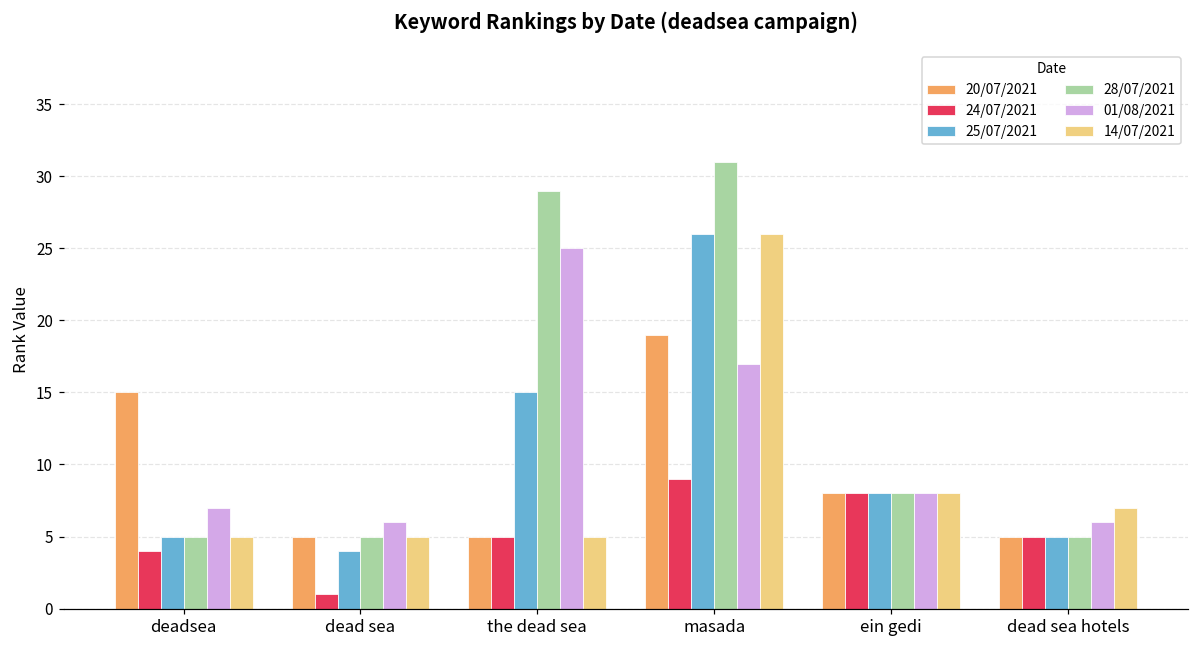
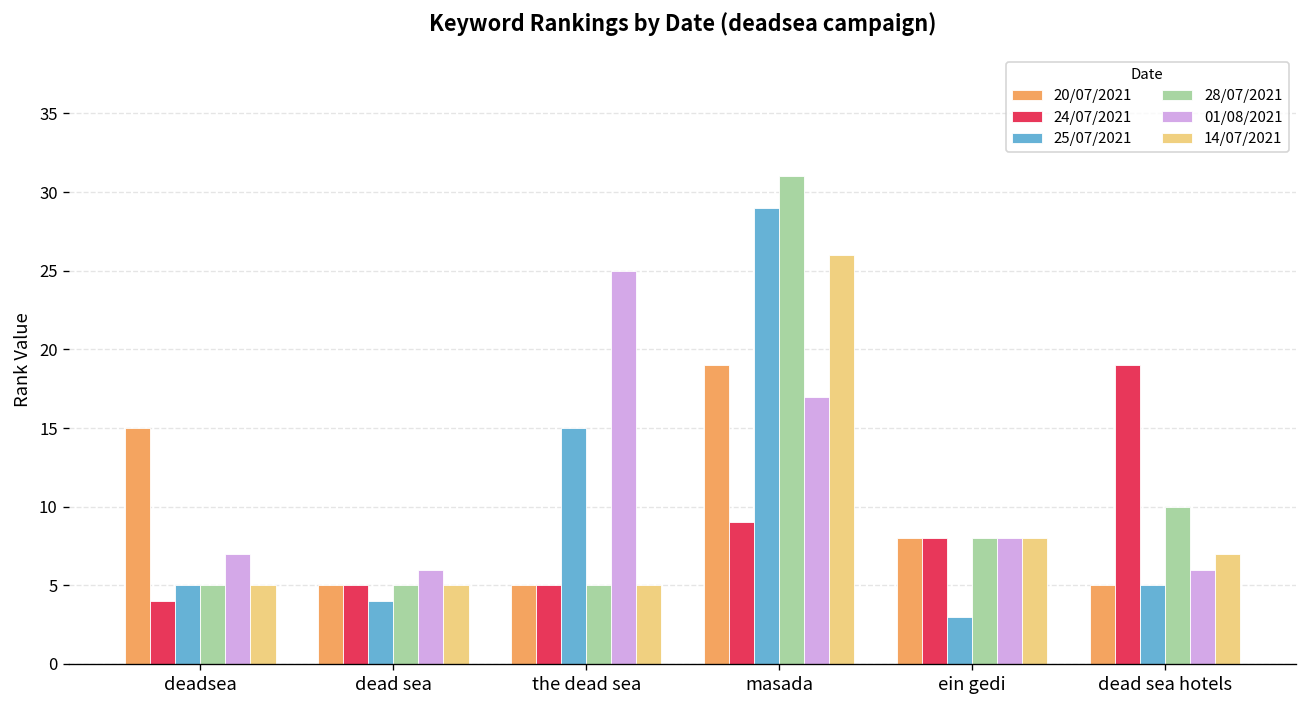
24/07/2021, dead sea: 1 -> 5
28/07/2021, the dead sea: 29 -> 5
25/07/2021, masada: 26 -> 29
25/07/2021, ein gedi: 8 -> 3
24/07/2021, dead sea hotels: 5 -> 19
28/07/2021, dead sea hotels: 5 -> 10
